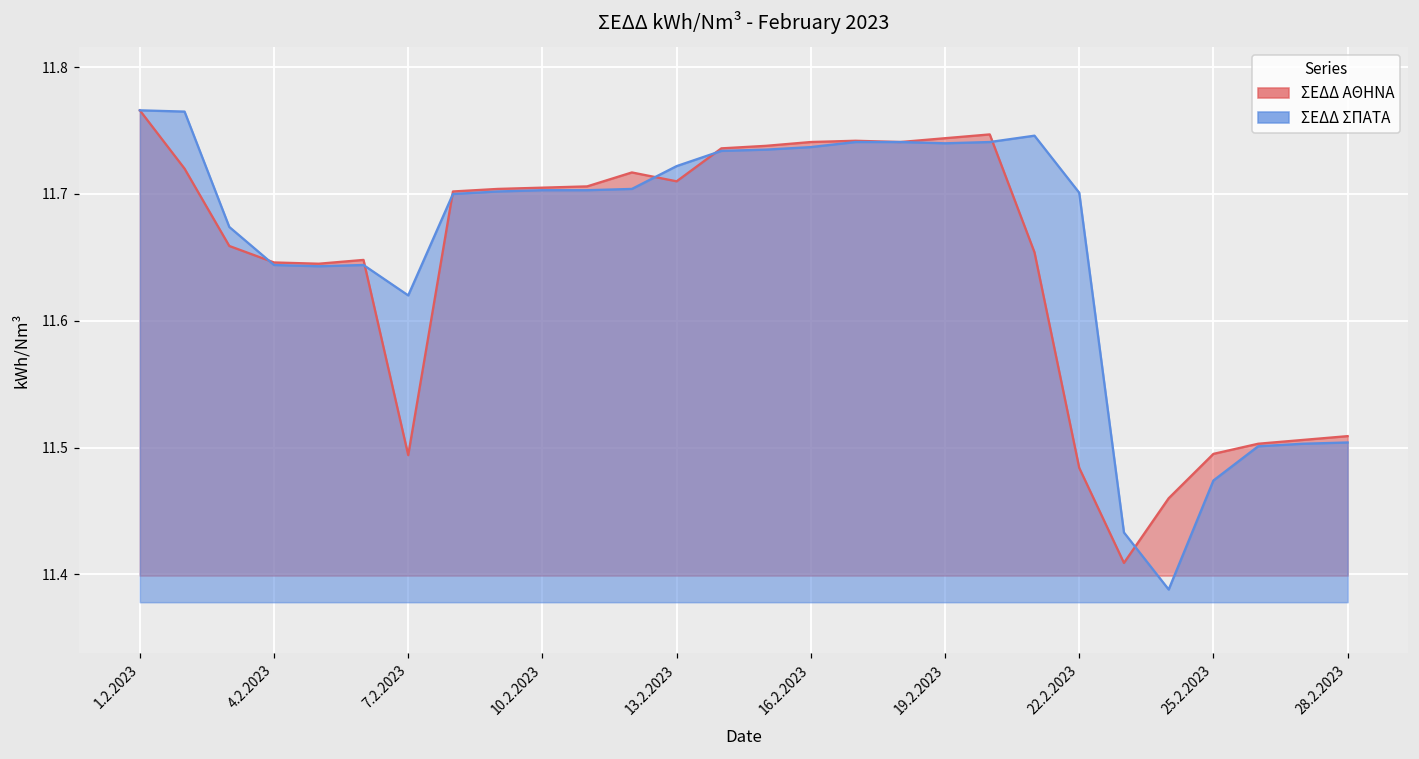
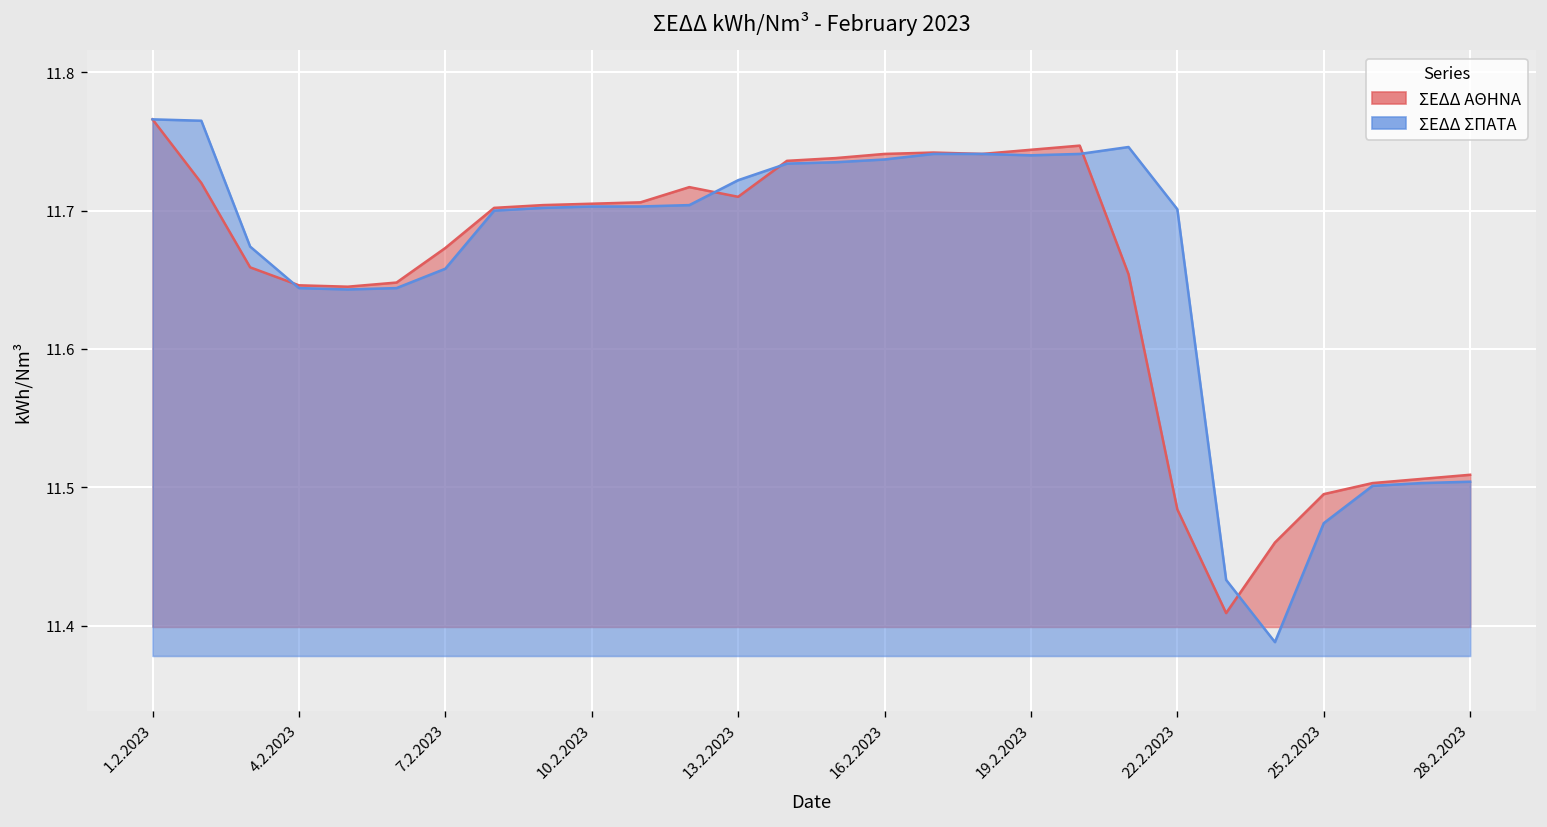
ΣΕΔΔ ΑΘΗΝΑ, 7.2.2023: 11.494 -> 11.673
ΣΕΔΔ ΣΠΑΤΑ, 7.2.2023: 11.620 -> 11.658
